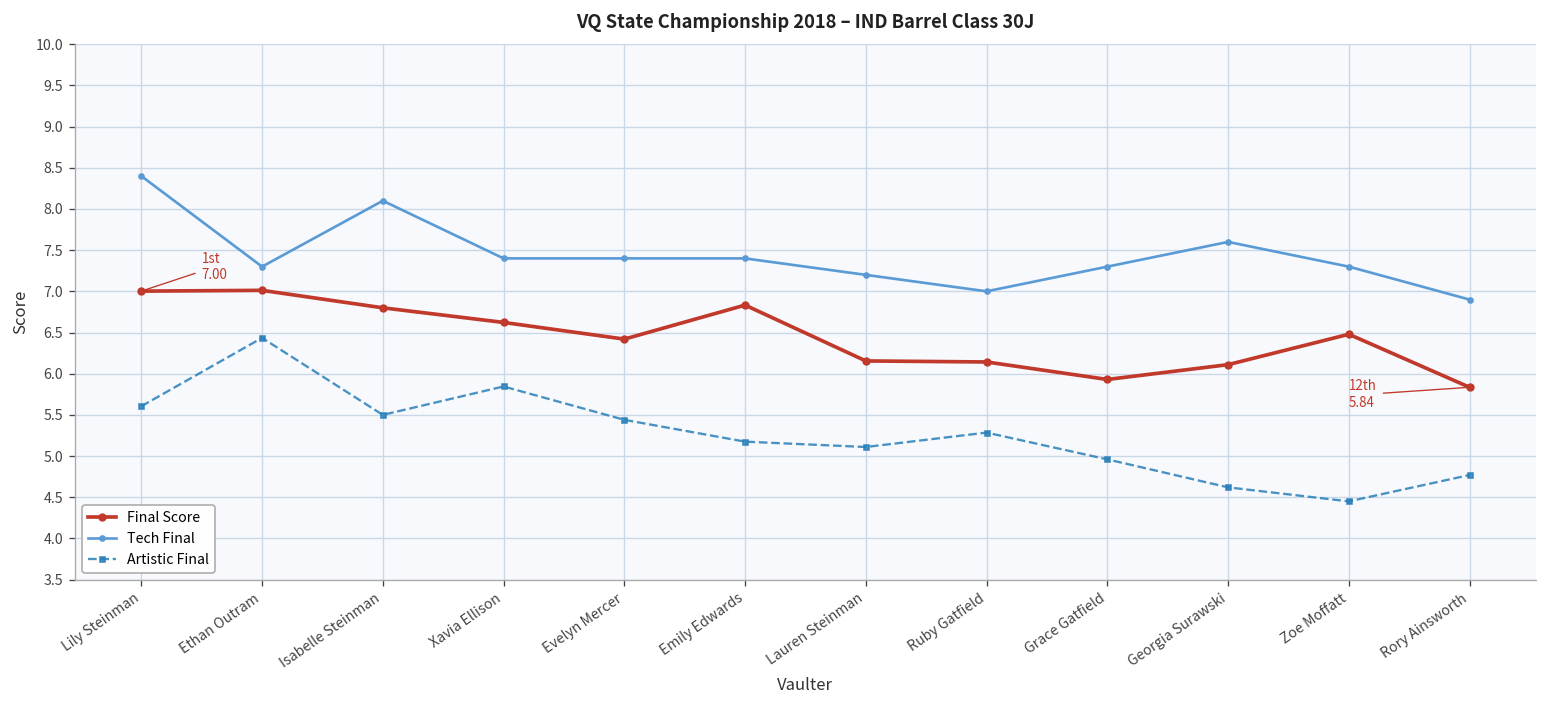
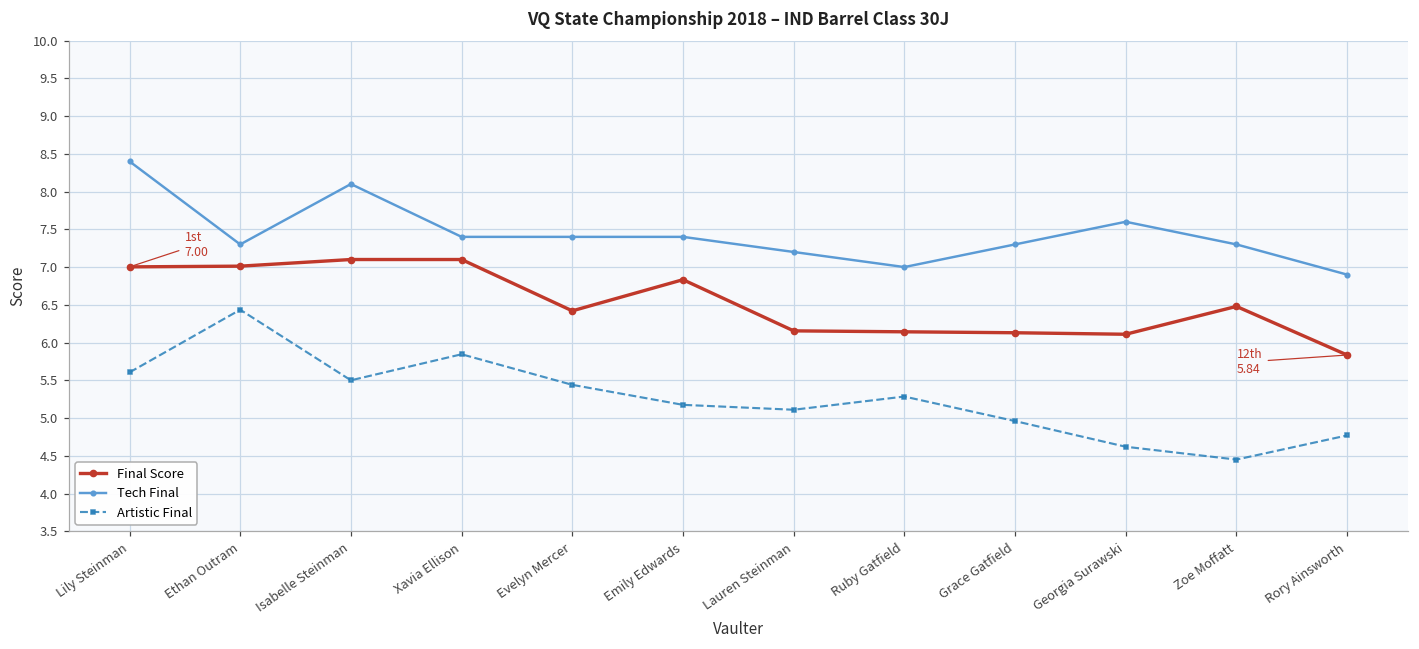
Final Score, Isabelle Steinman: 6.8 -> 7.1
Final Score, Xavia Ellison: 6.6 -> 7.1
Final Score, Grace Gatfield: 5.9 -> 6.1
